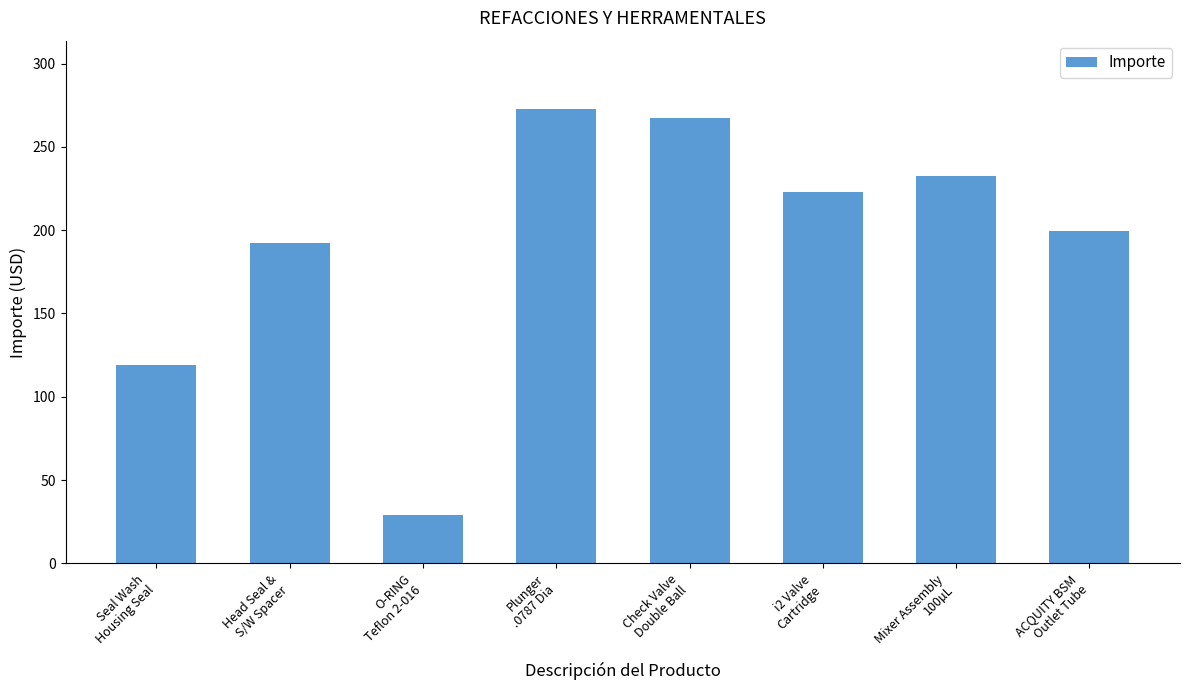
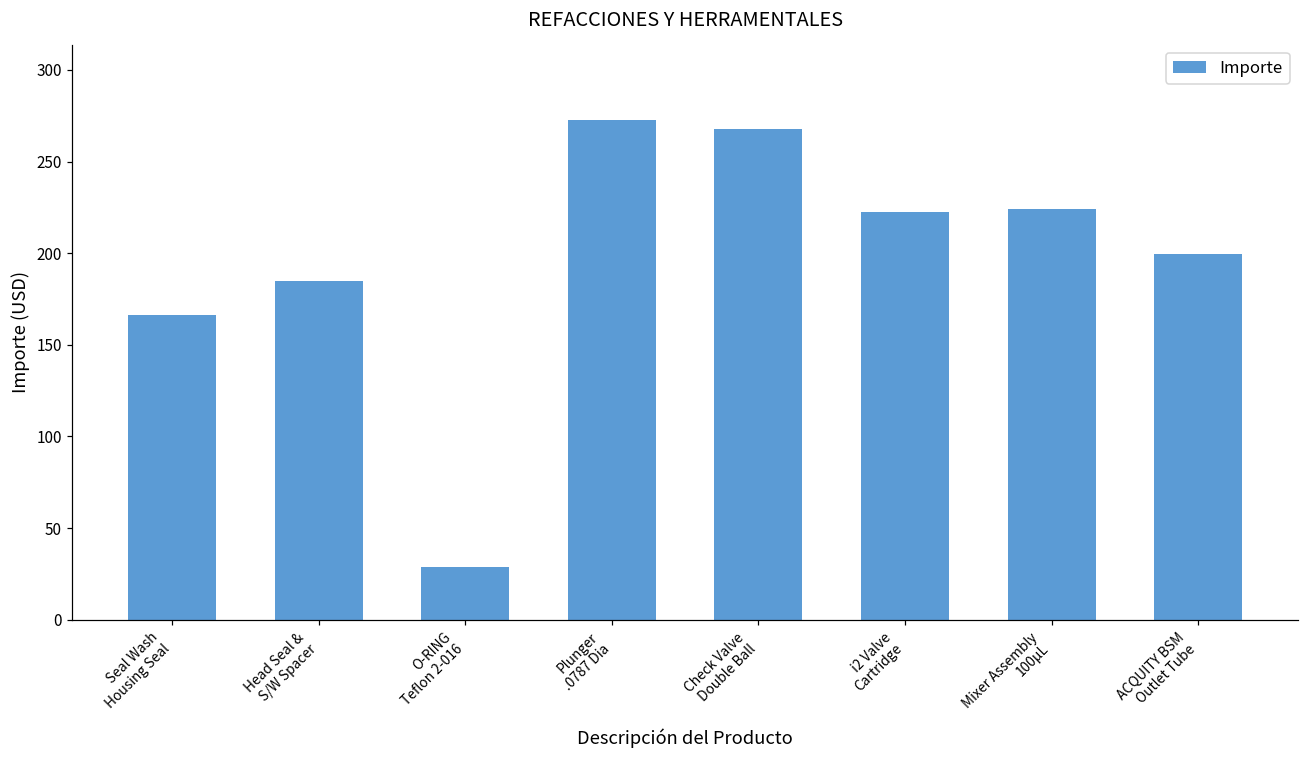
Seal Wash Housing Seal: 119 -> 166
Head Seal & S/W Spacer: 192 -> 185
Mixer Assembly 100µL: 233 -> 224
